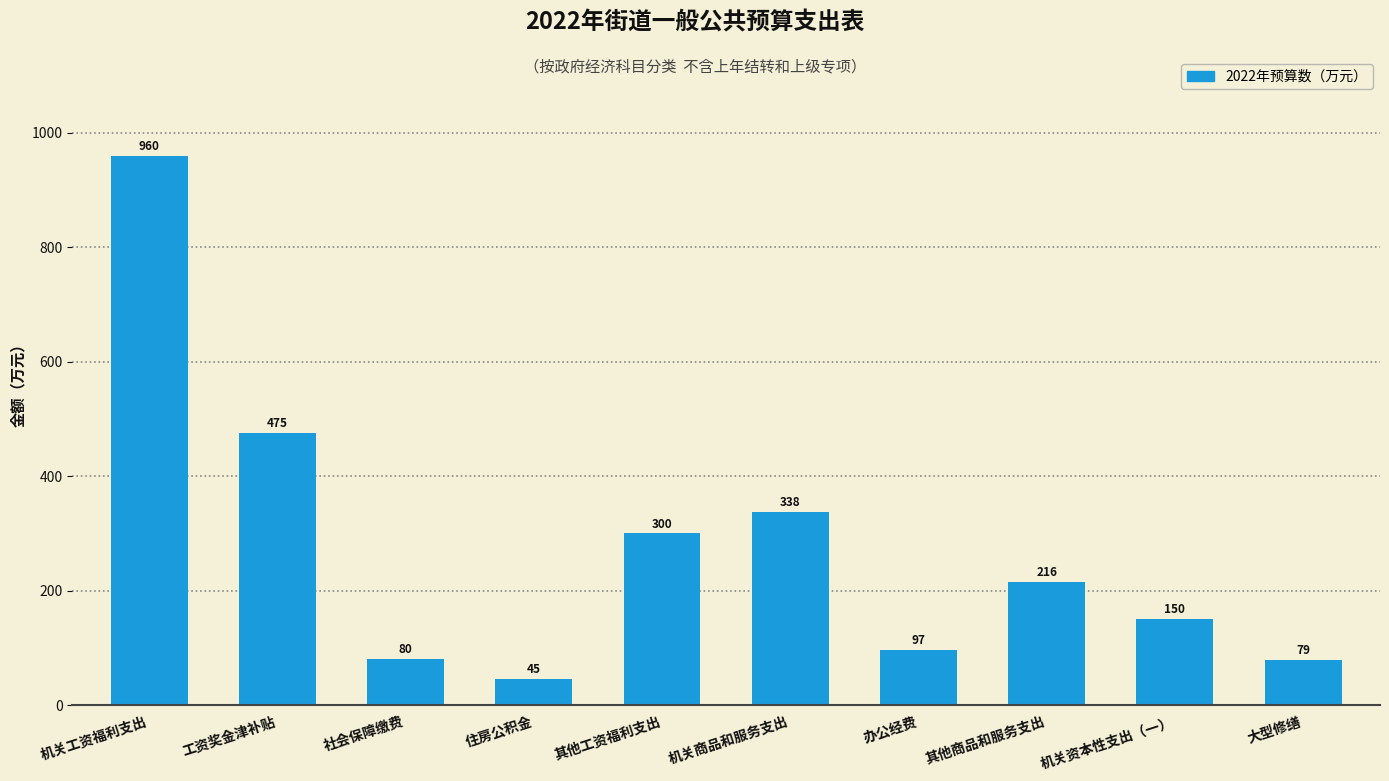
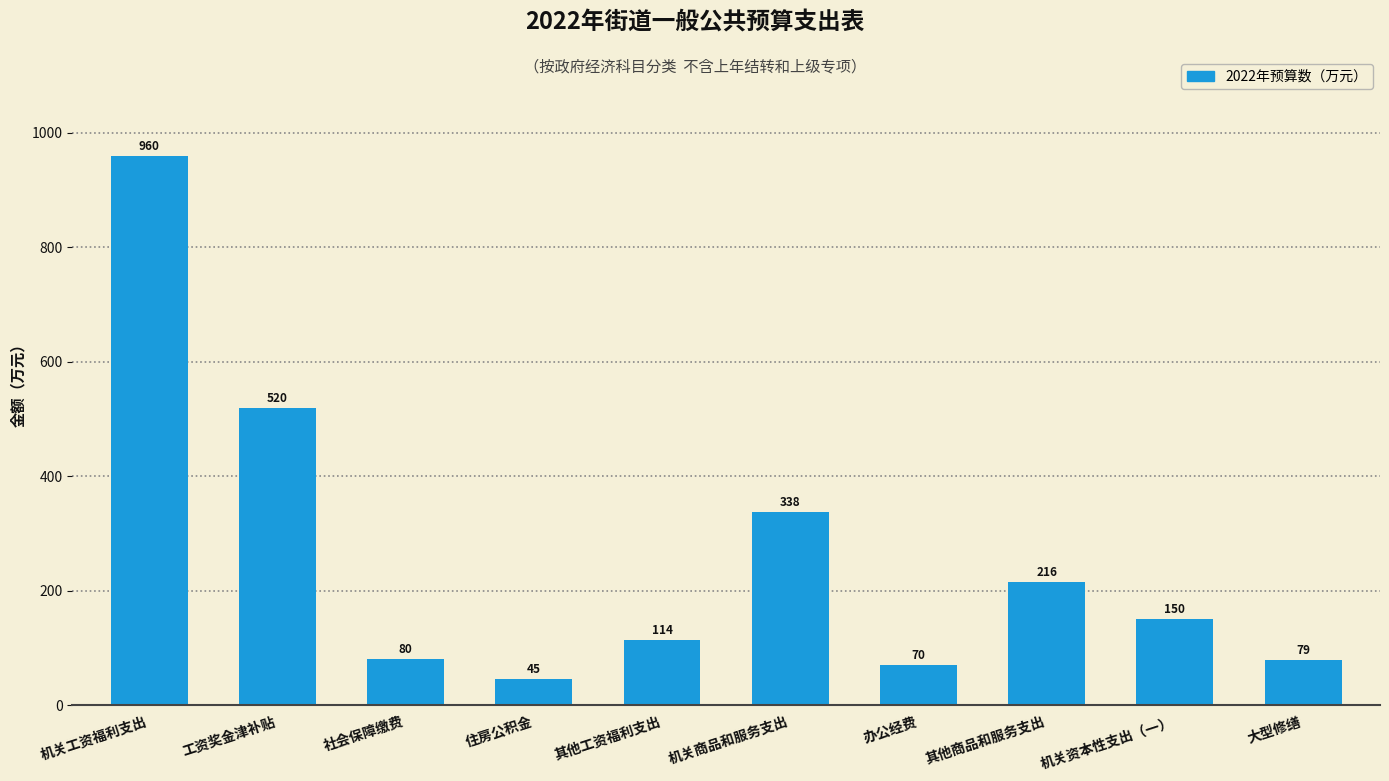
工资奖金津补贴: 475 -> 520
其他工资福利支出: 300 -> 114
办公经费: 97 -> 70
